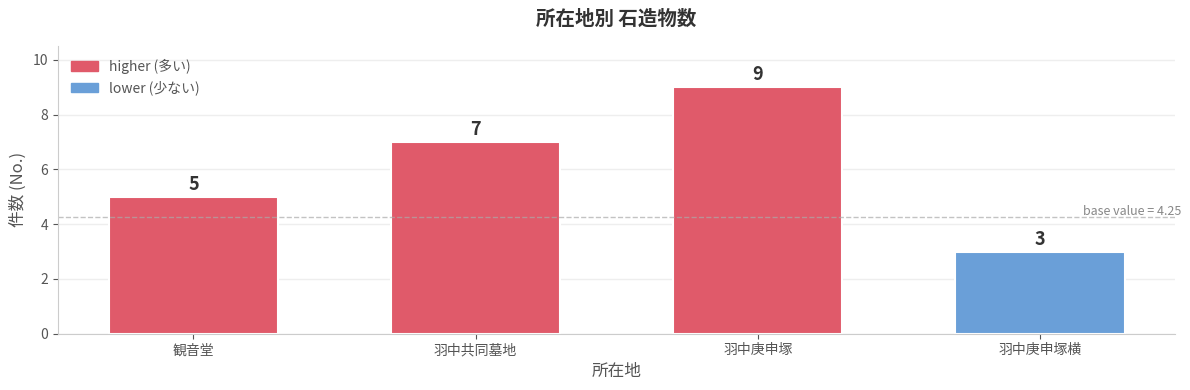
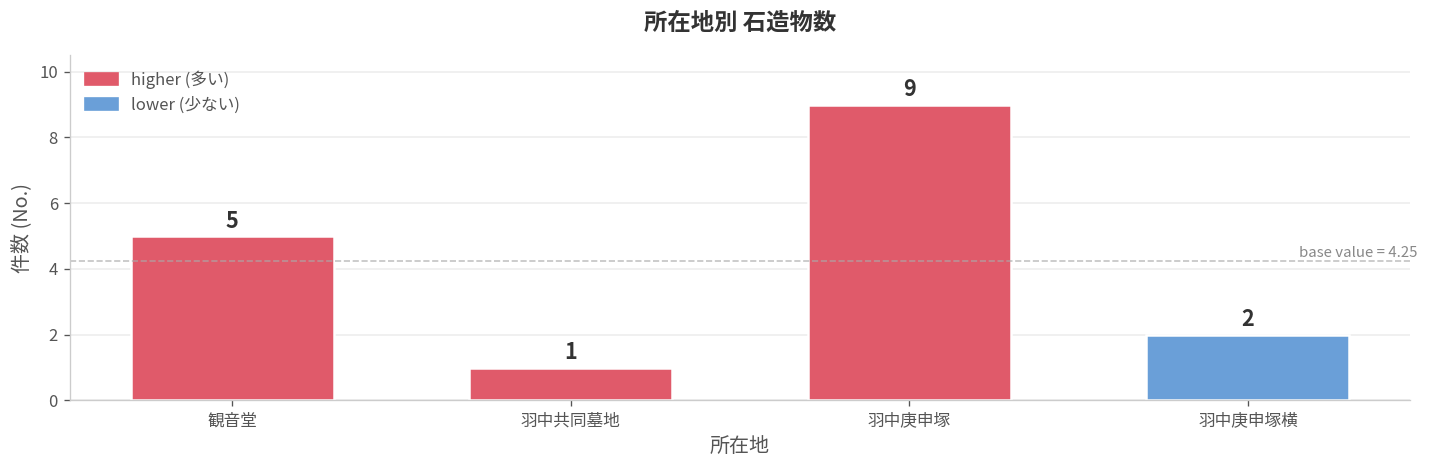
羽中共同墓地: 7 -> 1
羽中庚申塚横: 3 -> 2
